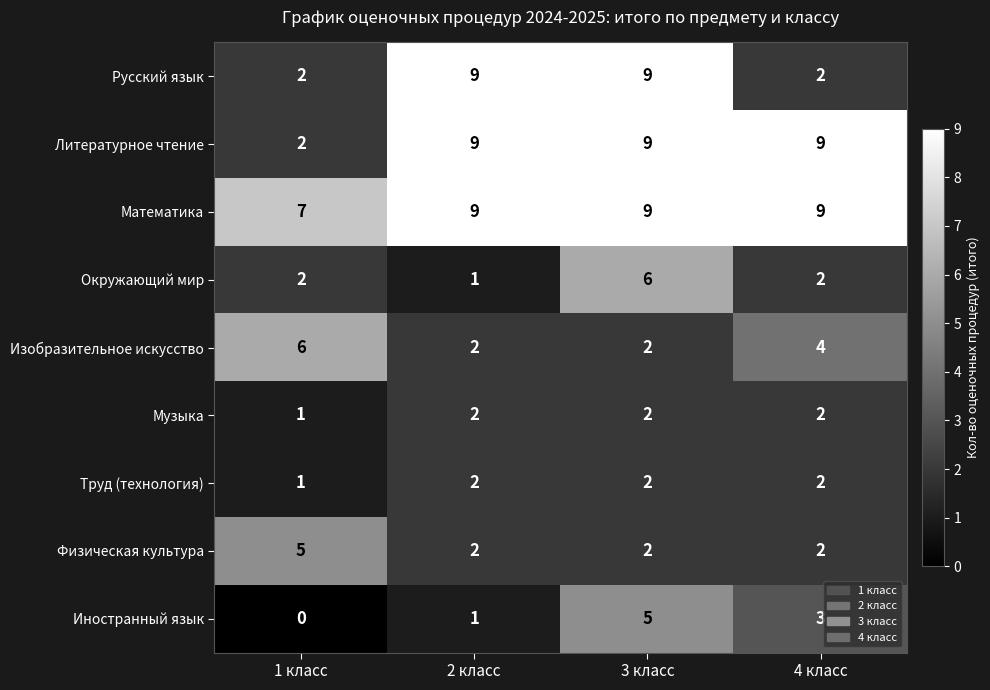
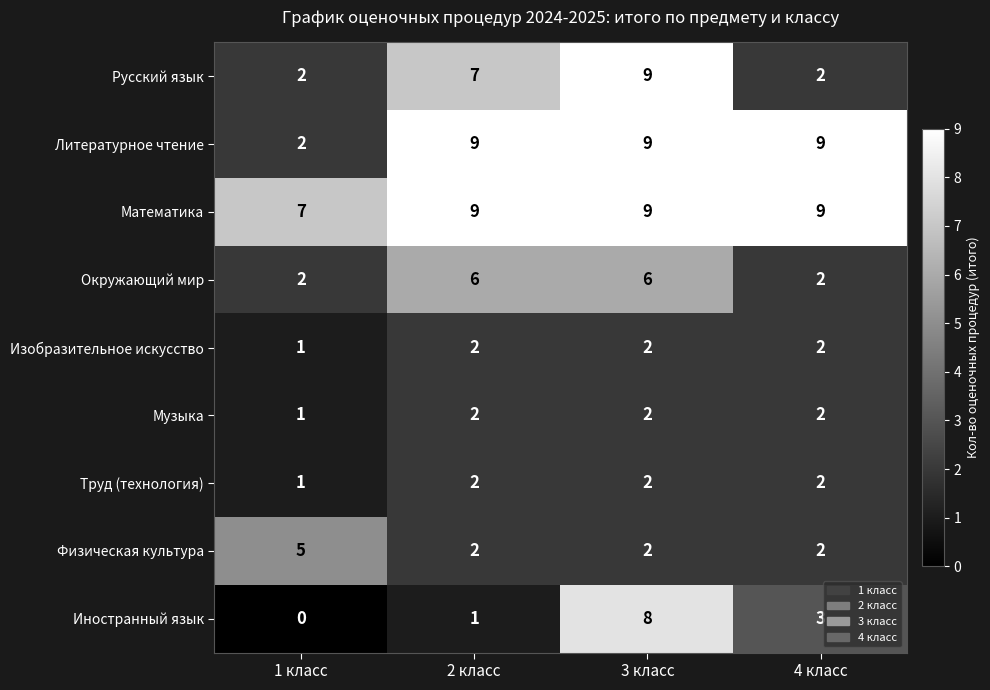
Русский язык, 2 класс: 9 -> 7
Окружающий мир, 2 класс: 1 -> 6
Изобразительное искусство, 1 класс: 6 -> 1
Изобразительное искусство, 4 класс: 4 -> 2
Иностранный язык, 3 класс: 5 -> 8
